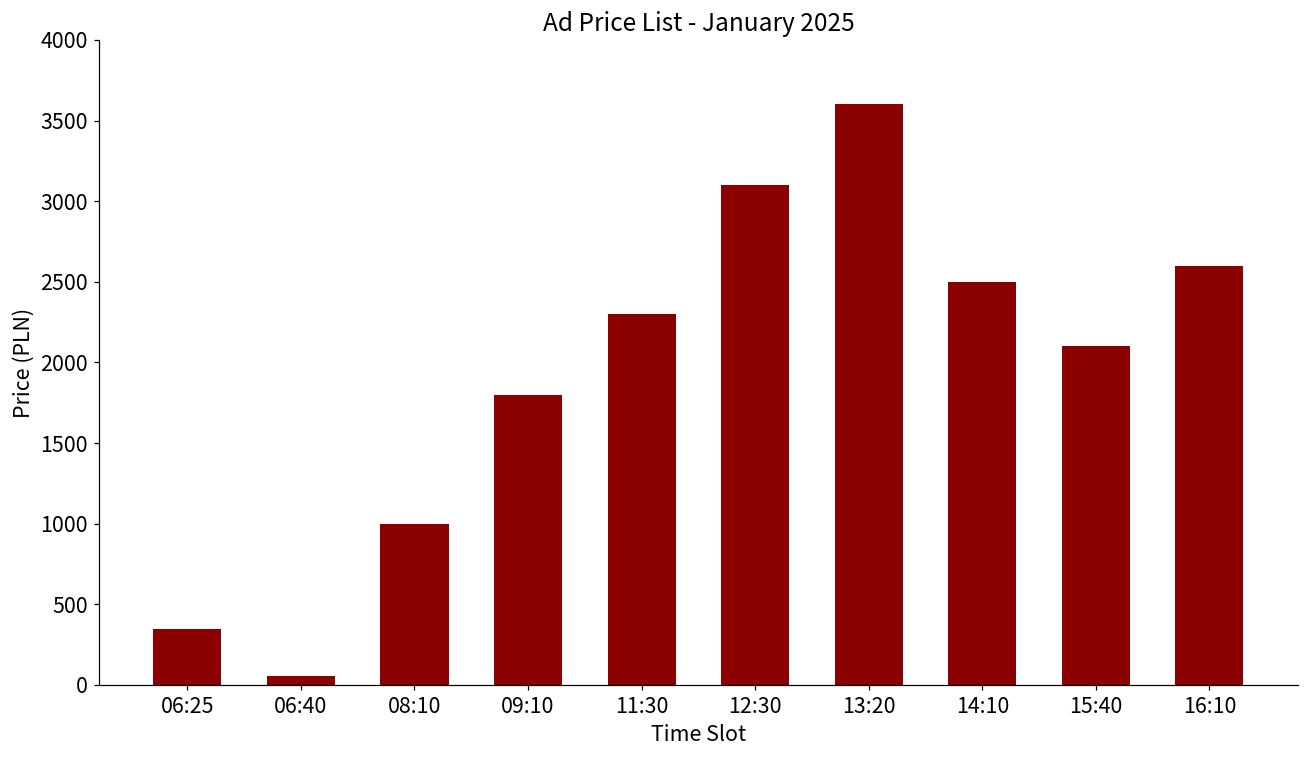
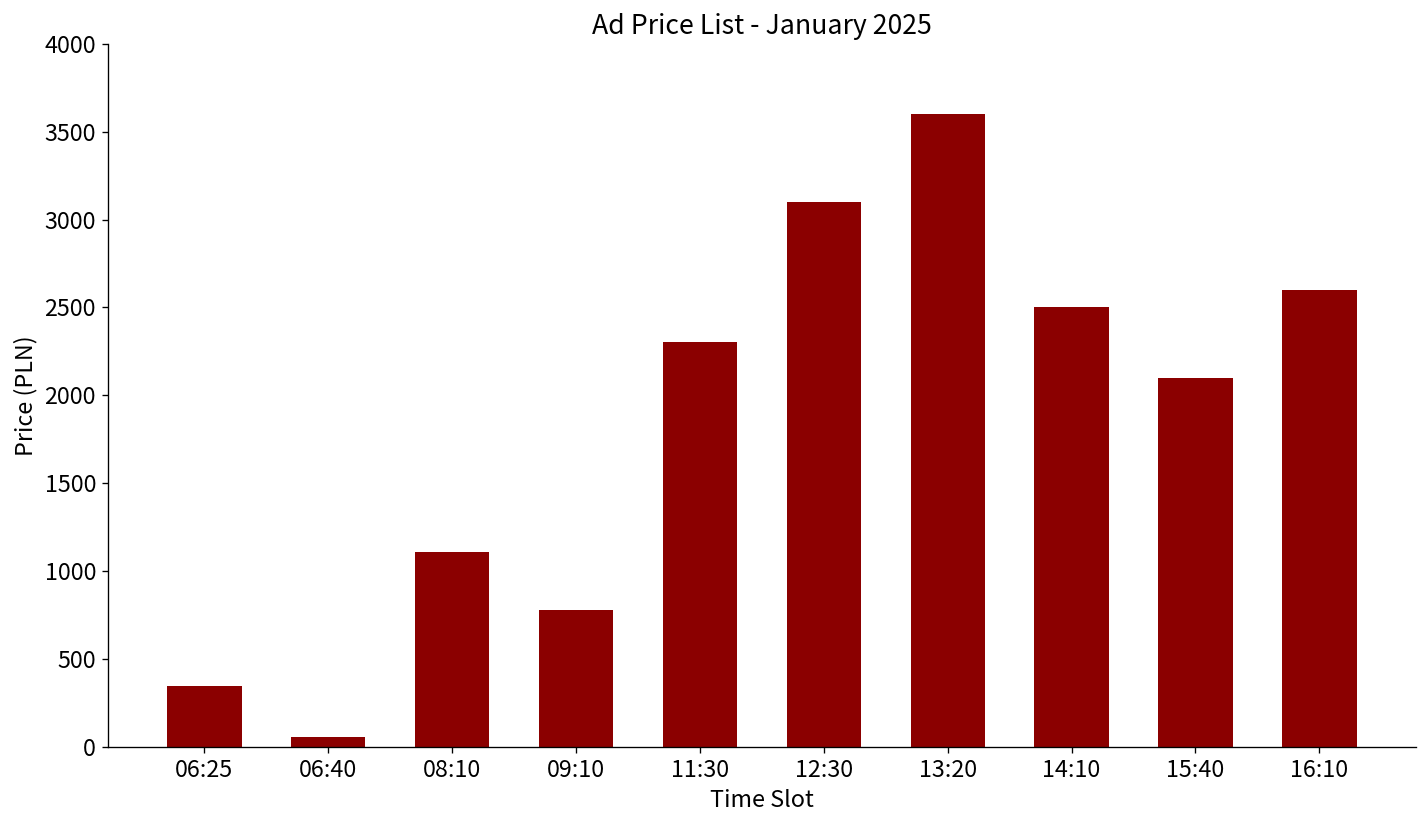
08:10: 1000 -> 1110
09:10: 1800 -> 780
